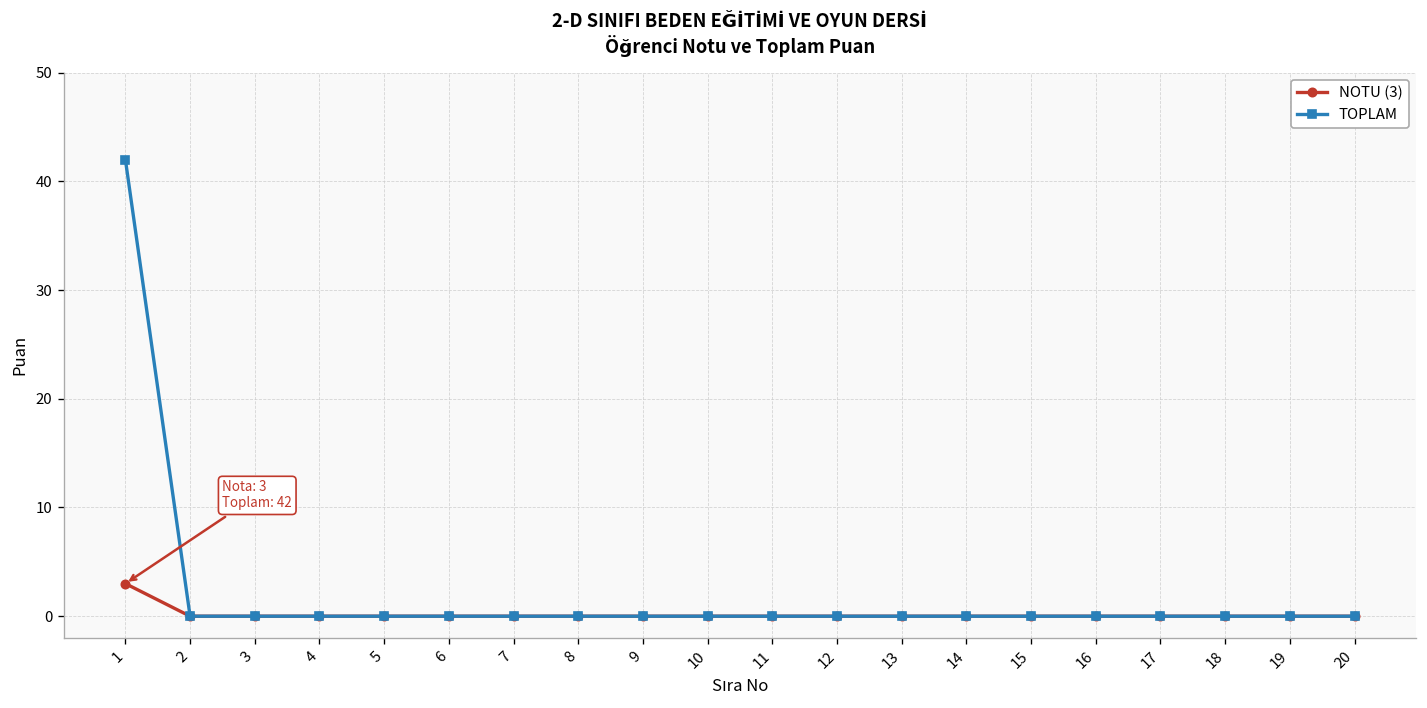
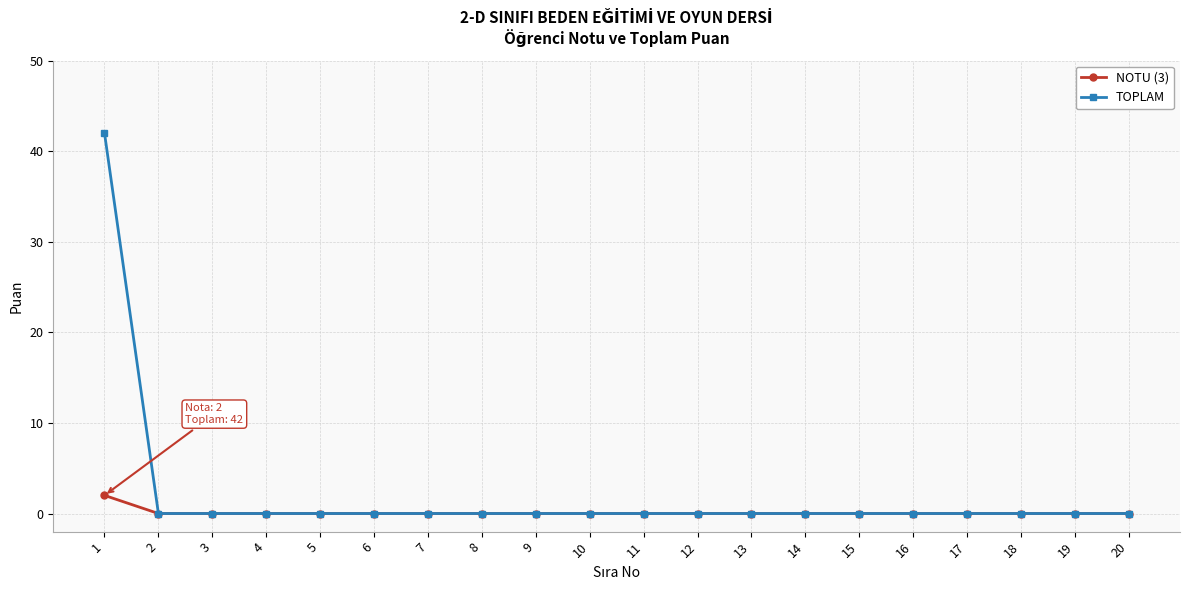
NOTU (3), 1: 3 -> 2
